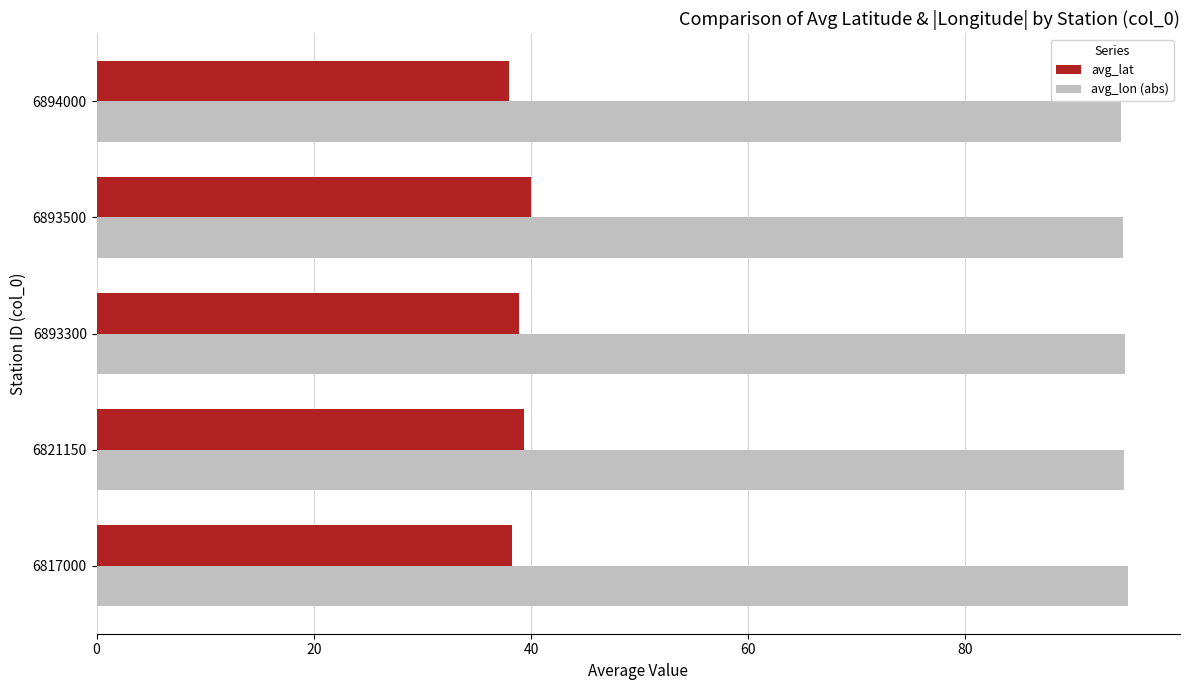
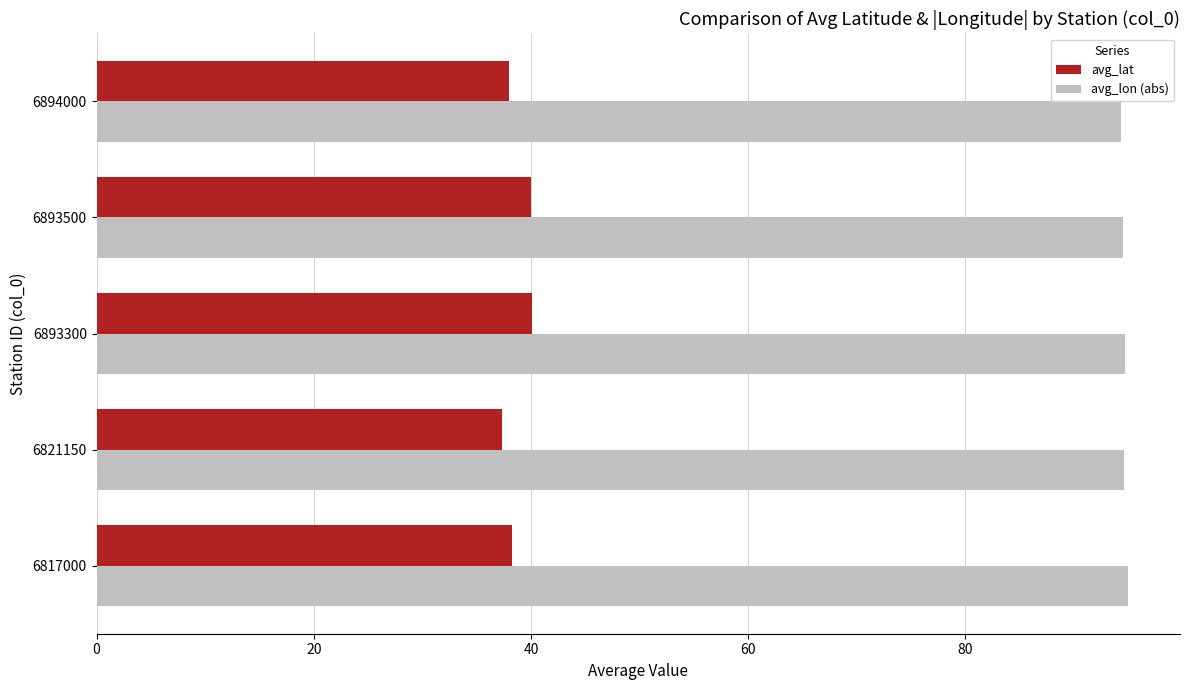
avg_lat, 6893300: 38.9 -> 40.1
avg_lat, 6821150: 39.4 -> 37.3
